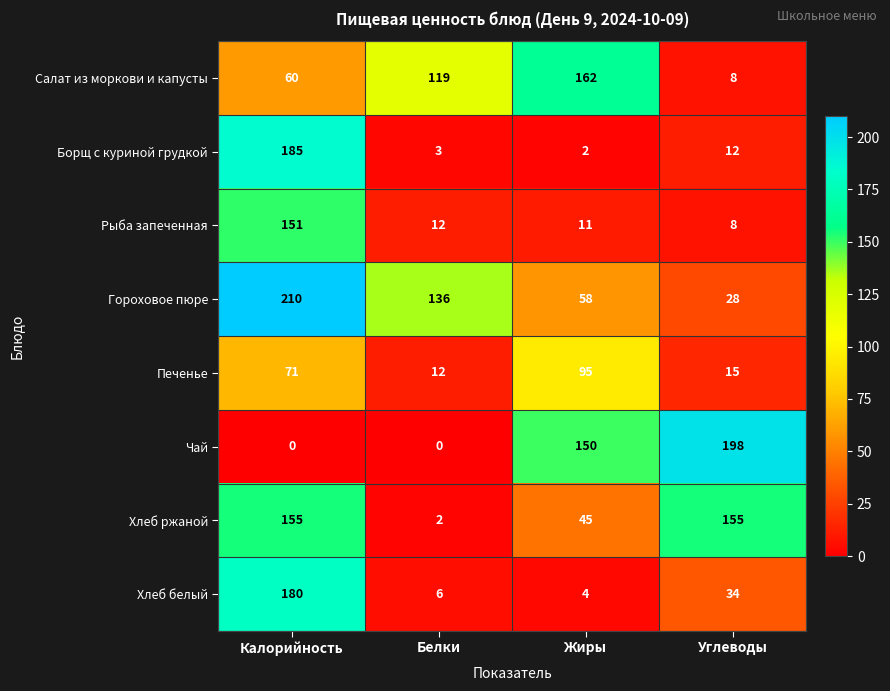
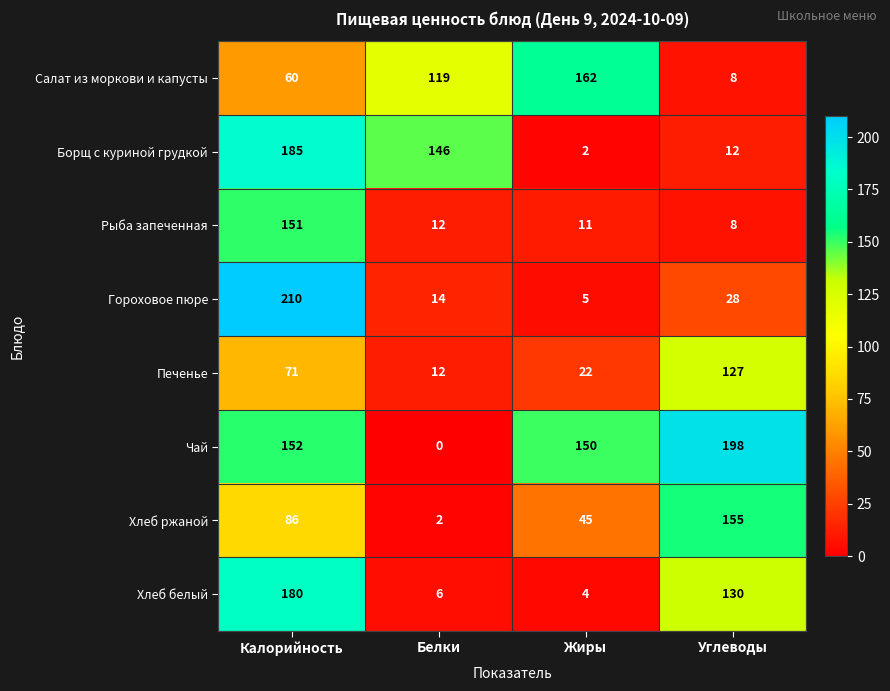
Борщ с куриной грудкой, Белки: 3 -> 146
Гороховое пюре, Белки: 136 -> 14
Гороховое пюре, Жиры: 58 -> 5
Печенье, Жиры: 95 -> 22
Печенье, Углеводы: 15 -> 127
Чай, Калорийность: 0 -> 152
Хлеб ржаной, Калорийность: 155 -> 86
Хлеб белый, Углеводы: 34 -> 130
